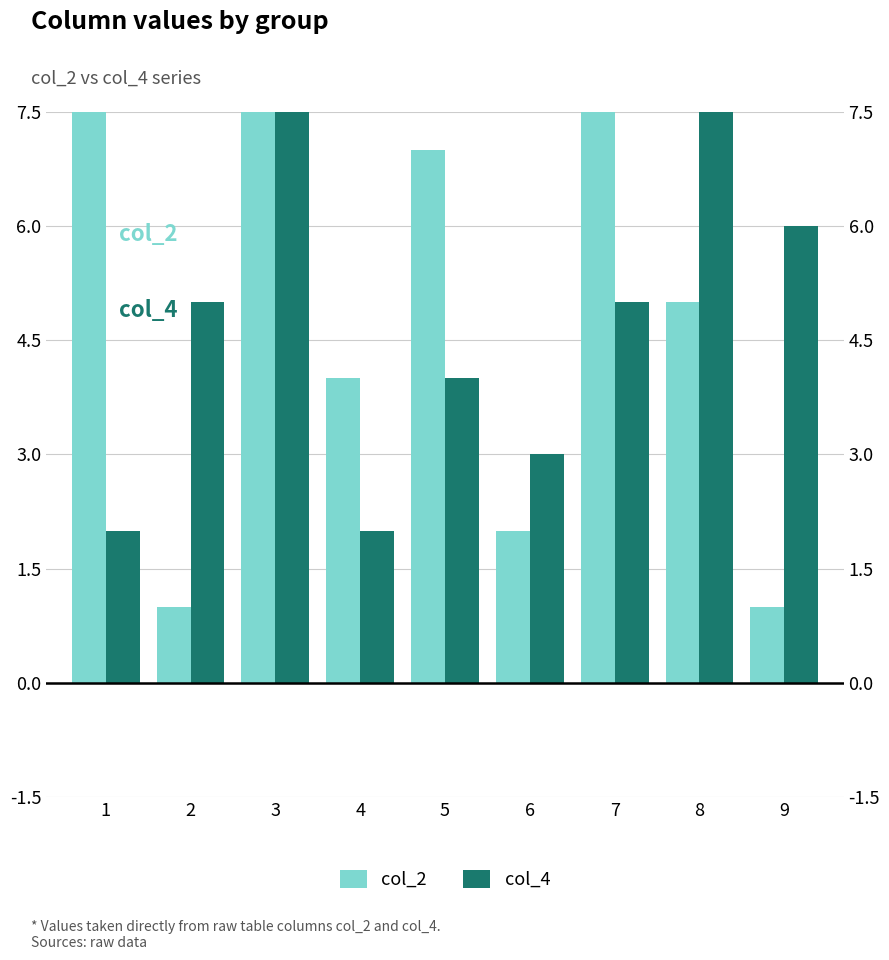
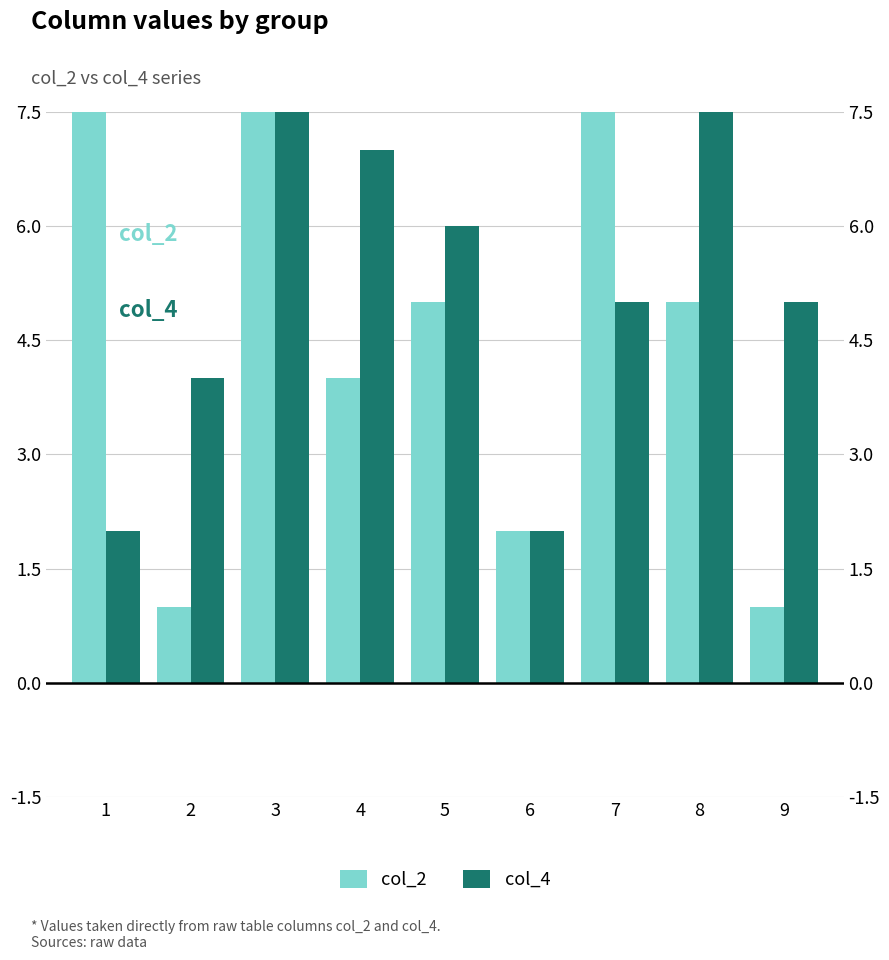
col_4, 2: 5 -> 4
col_4, 4: 2 -> 7
col_2, 5: 7 -> 5
col_4, 5: 4 -> 6
col_4, 6: 3 -> 2
col_4, 9: 6 -> 5
